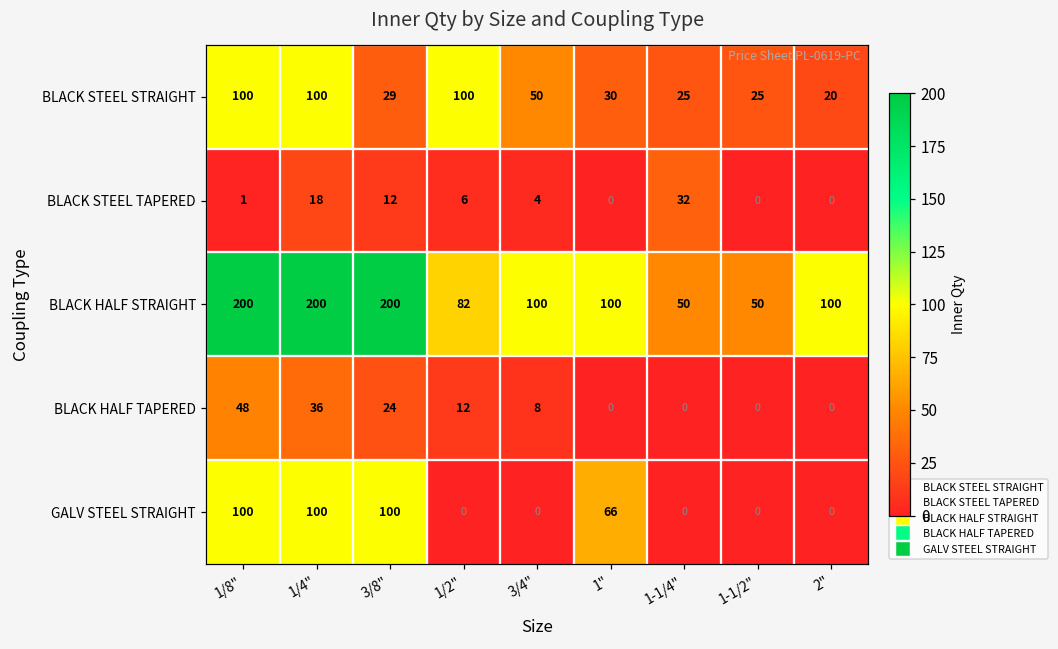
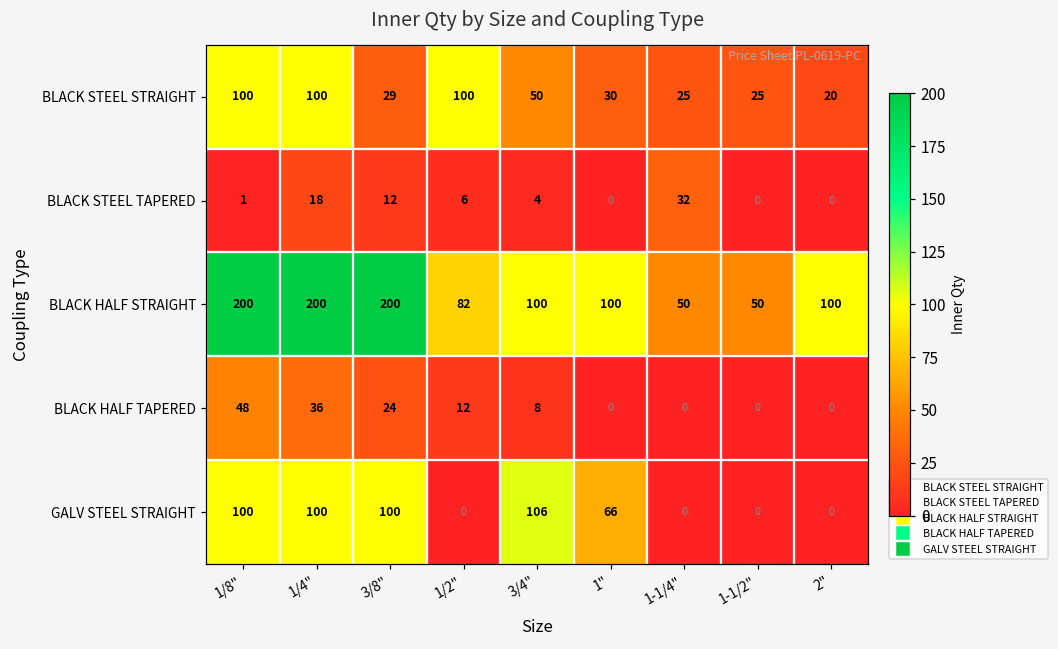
GALV STEEL STRAIGHT, 3/4": 0 -> 106
